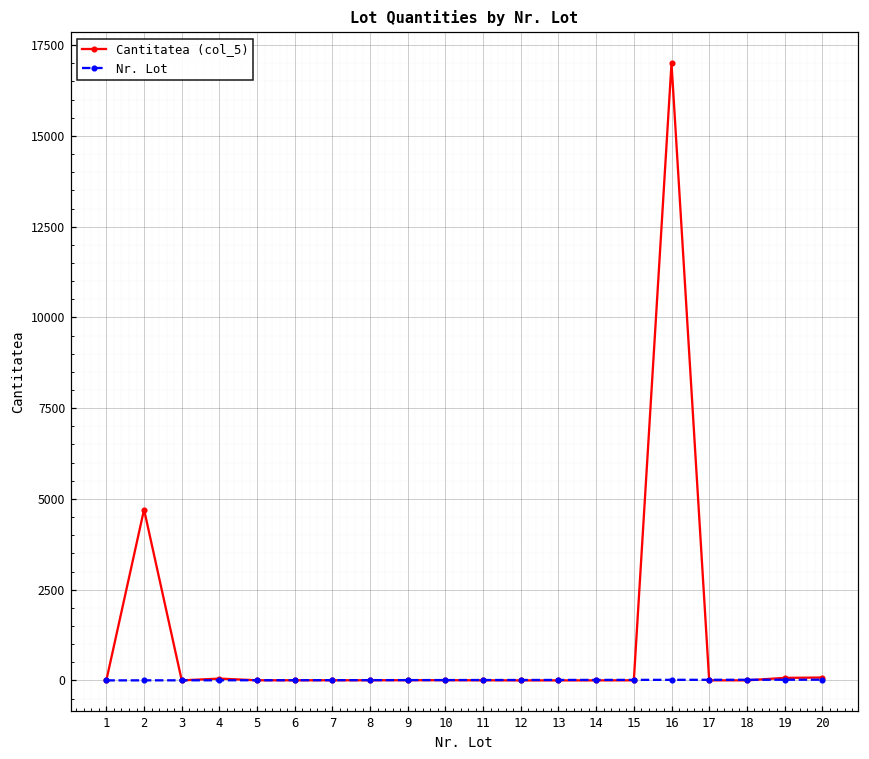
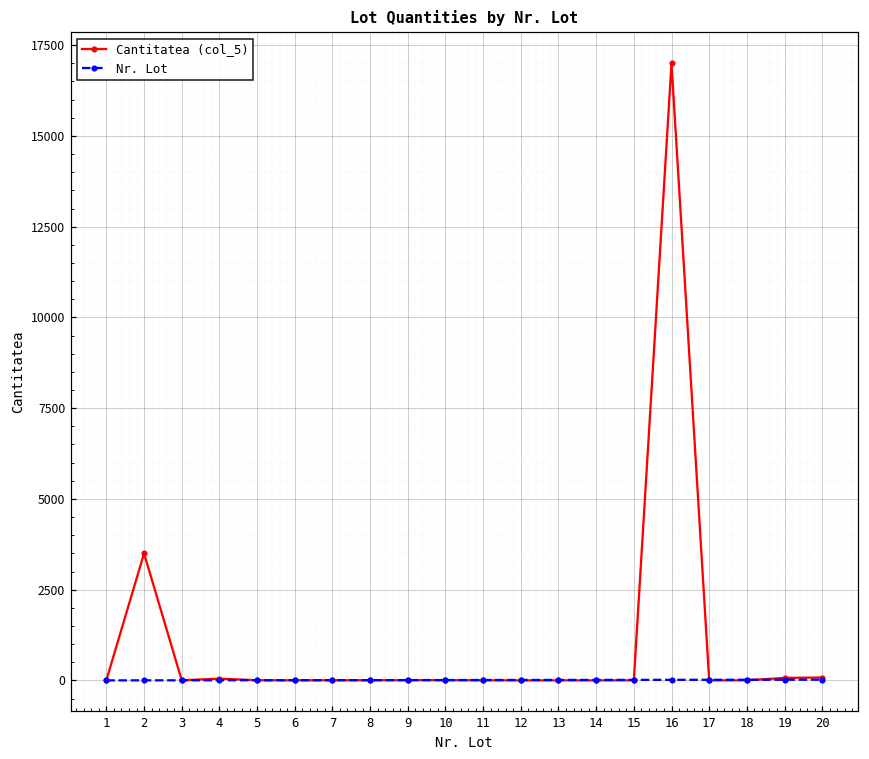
Cantitatea (col_5), 2: 4700 -> 3500
